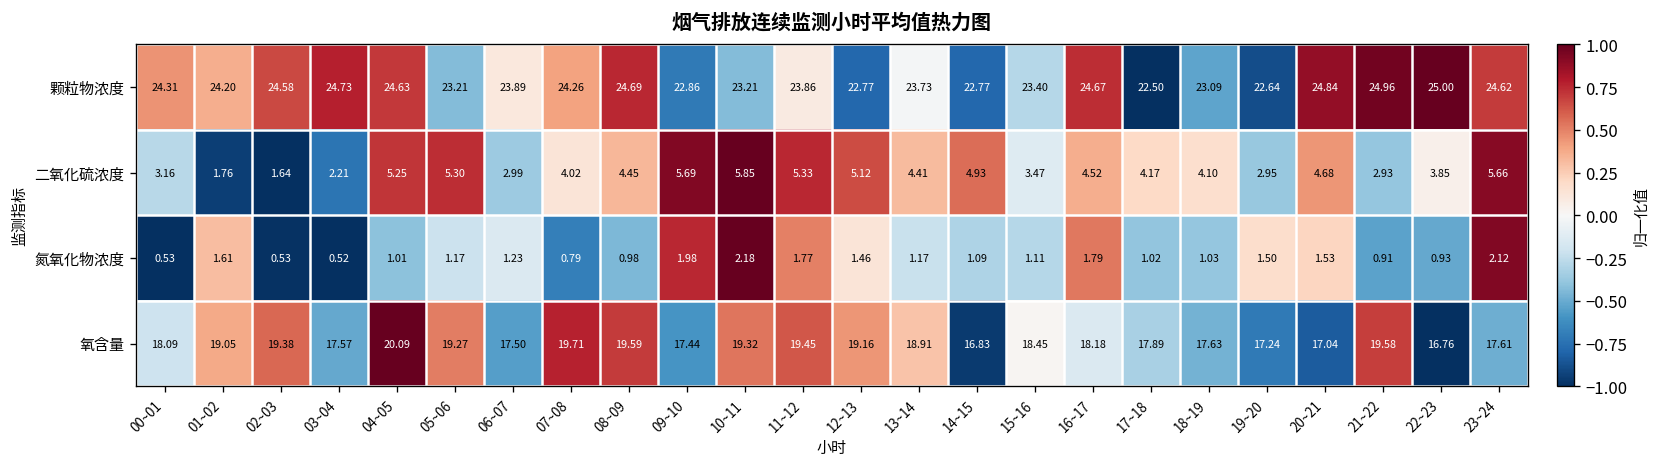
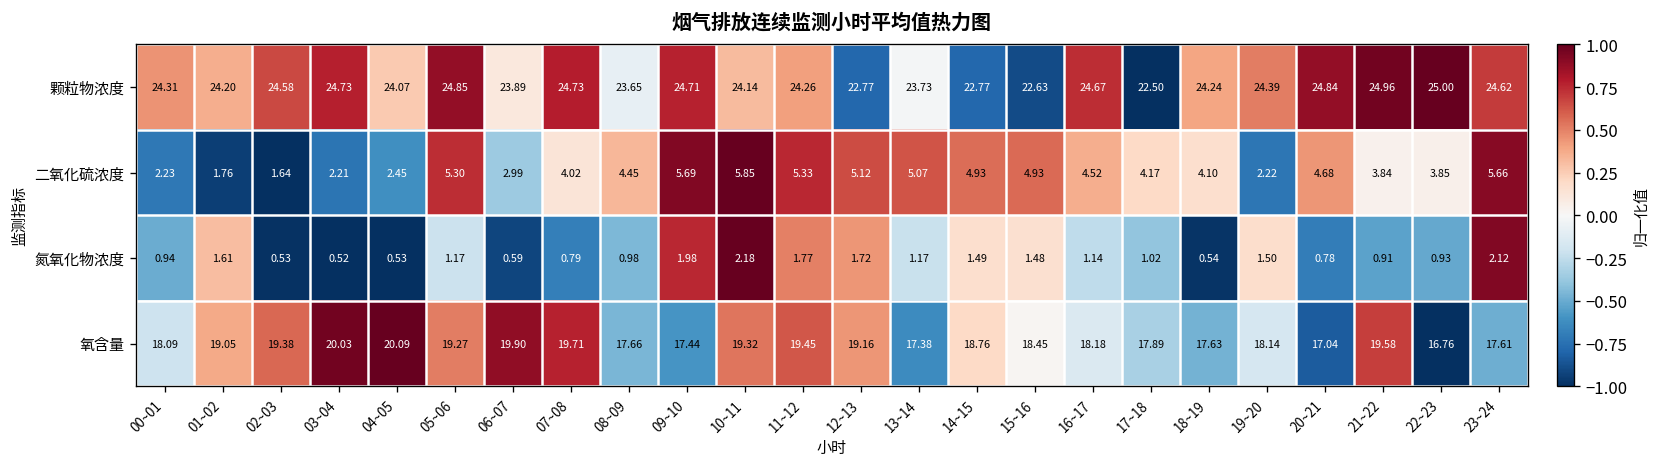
颗粒物浓度, 04~05: 24.63 -> 24.07
颗粒物浓度, 05~06: 23.21 -> 24.85
颗粒物浓度, 07~08: 24.26 -> 24.73
颗粒物浓度, 08~09: 24.69 -> 23.65
颗粒物浓度, 09~10: 22.86 -> 24.71
颗粒物浓度, 10~11: 23.21 -> 24.14
颗粒物浓度, 11~12: 23.86 -> 24.26
颗粒物浓度, 15~16: 23.40 -> 22.63
颗粒物浓度, 18~19: 23.09 -> 24.24
颗粒物浓度, 19~20: 22.64 -> 24.39
二氧化硫浓度, 00~01: 3.16 -> 2.23
二氧化硫浓度, 04~05: 5.25 -> 2.45
二氧化硫浓度, 13~14: 4.41 -> 5.07
二氧化硫浓度, 15~16: 3.47 -> 4.93
二氧化硫浓度, 19~20: 2.95 -> 2.22
二氧化硫浓度, 21~22: 2.93 -> 3.84
氮氧化物浓度, 00~01: 0.53 -> 0.94
氮氧化物浓度, 04~05: 1.01 -> 0.53
氮氧化物浓度, 06~07: 1.23 -> 0.59
氮氧化物浓度, 12~13: 1.46 -> 1.72
氮氧化物浓度, 14~15: 1.09 -> 1.49
氮氧化物浓度, 15~16: 1.11 -> 1.48
氮氧化物浓度, 16~17: 1.79 -> 1.14
氮氧化物浓度, 18~19: 1.03 -> 0.54
氮氧化物浓度, 20~21: 1.53 -> 0.78
氧含量, 03~04: 17.57 -> 20.03
氧含量, 06~07: 17.50 -> 19.90
氧含量, 08~09: 19.59 -> 17.66
氧含量, 13~14: 18.91 -> 17.38
氧含量, 14~15: 16.83 -> 18.76
氧含量, 19~20: 17.24 -> 18.14
